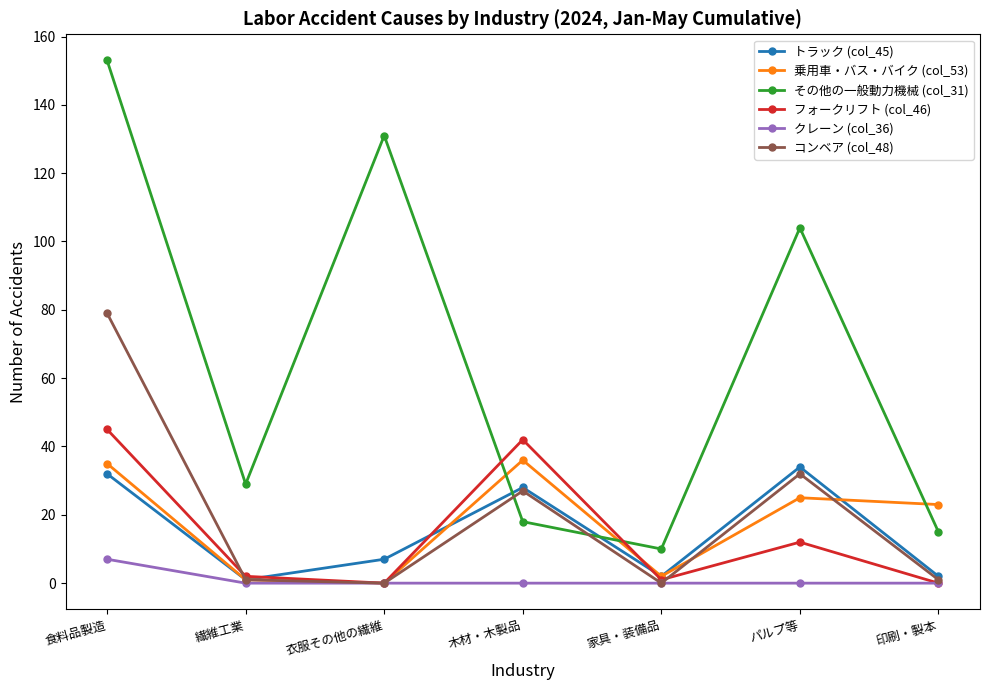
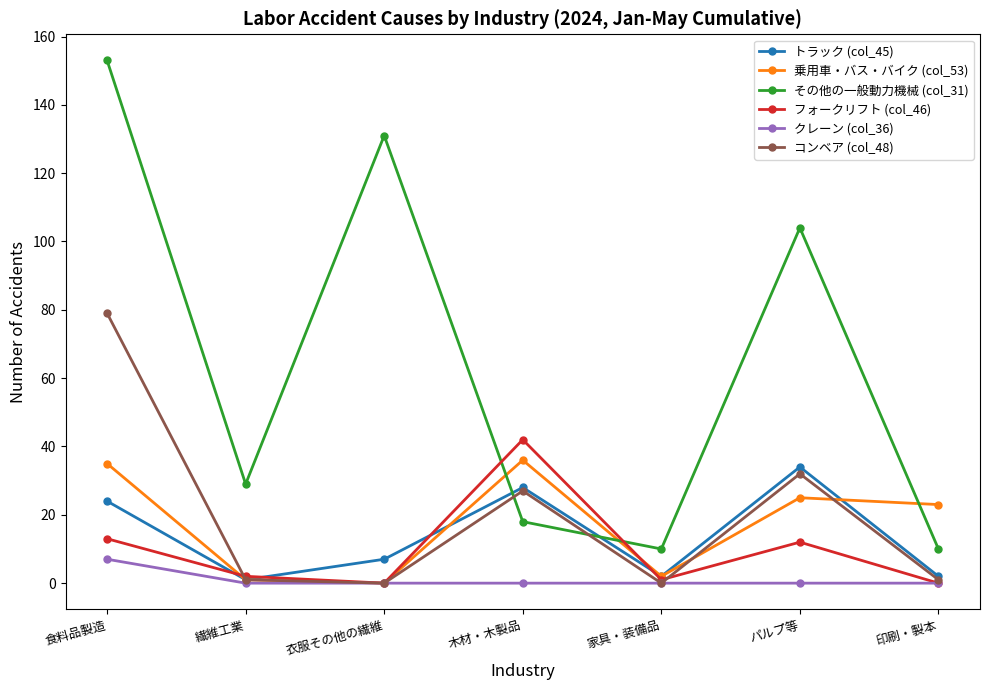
トラック (col_45), 食料品製造: 32 -> 24
フォークリフト (col_46), 食料品製造: 45 -> 13
その他の一般動力機械 (col_31), 印刷・製本: 15 -> 10
